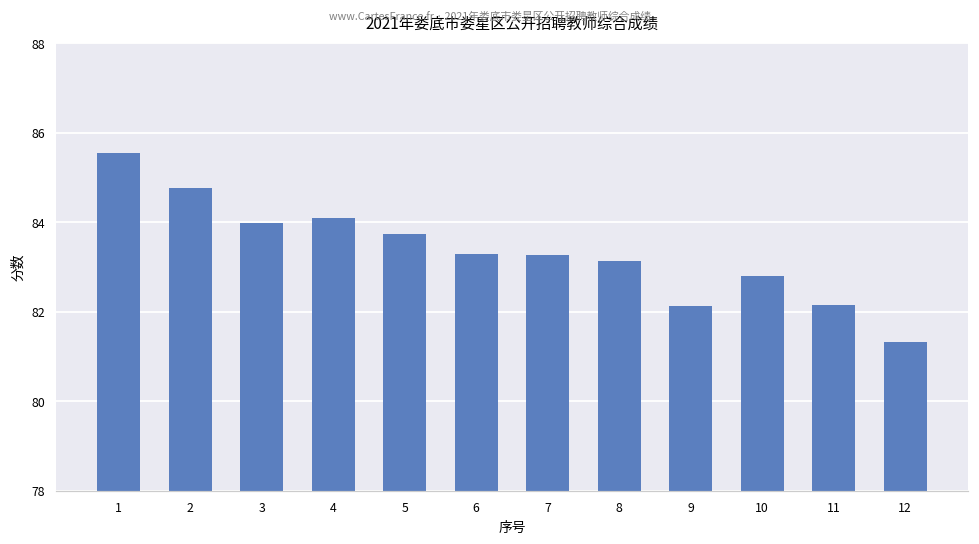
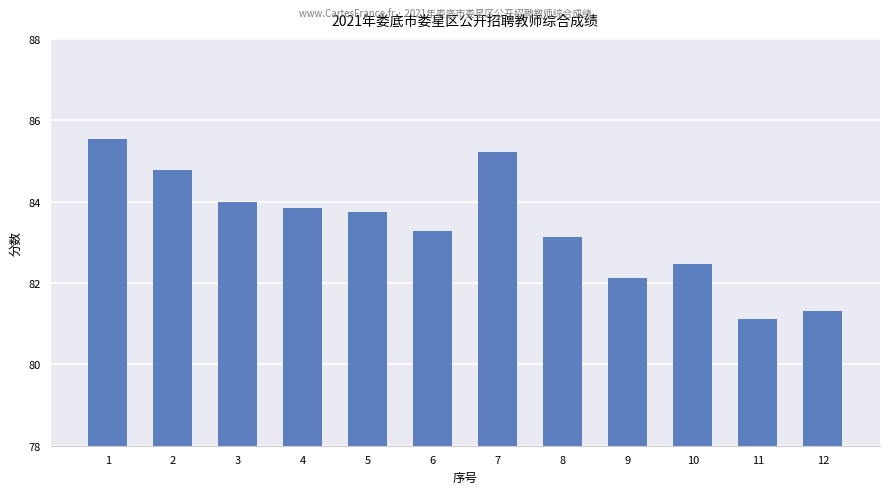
4: 84.1 -> 83.8
7: 83.3 -> 85.2
10: 82.8 -> 82.5
11: 82.2 -> 81.1
